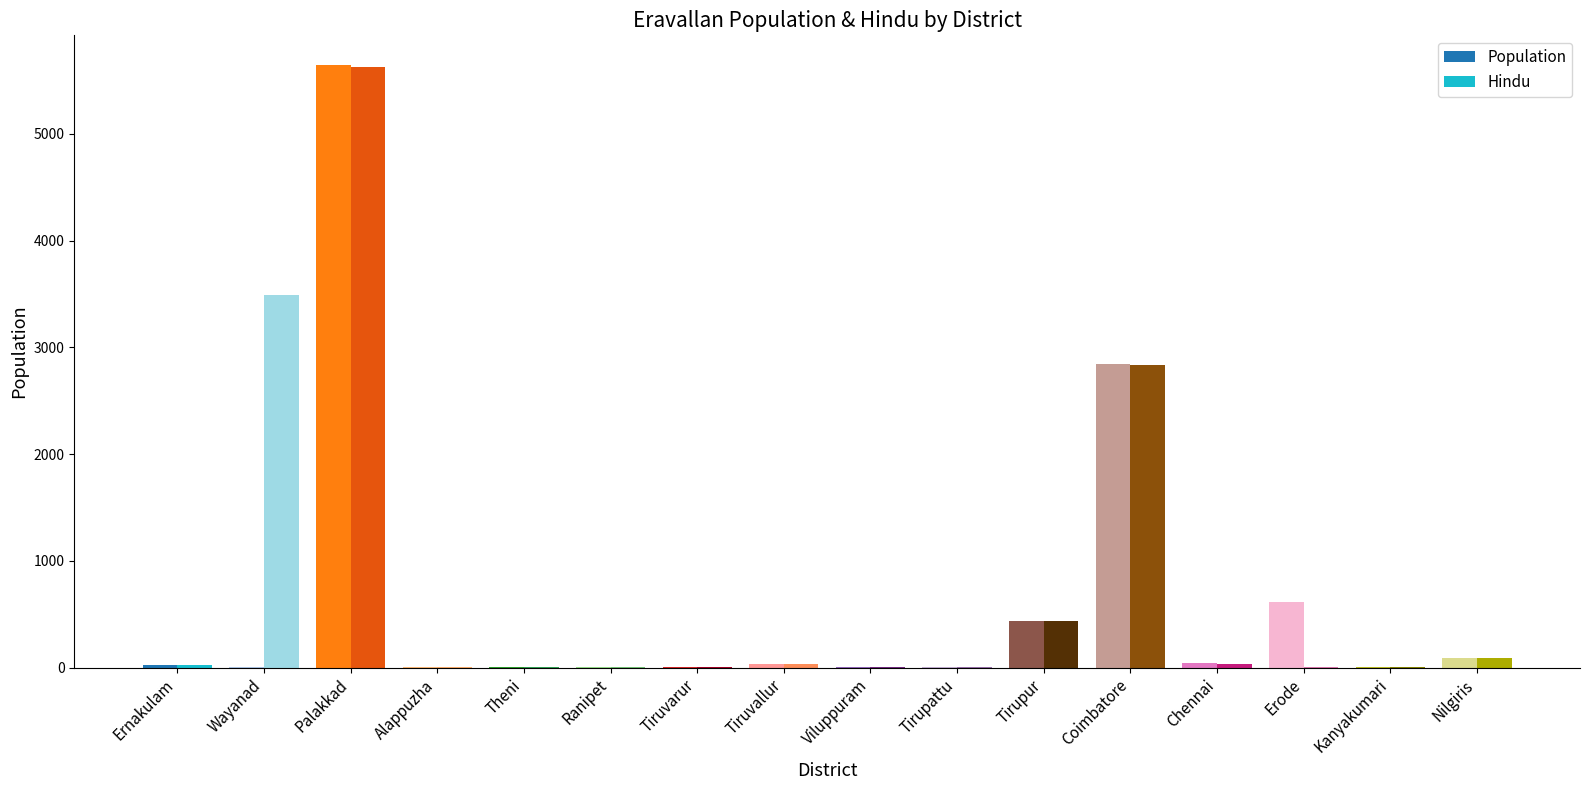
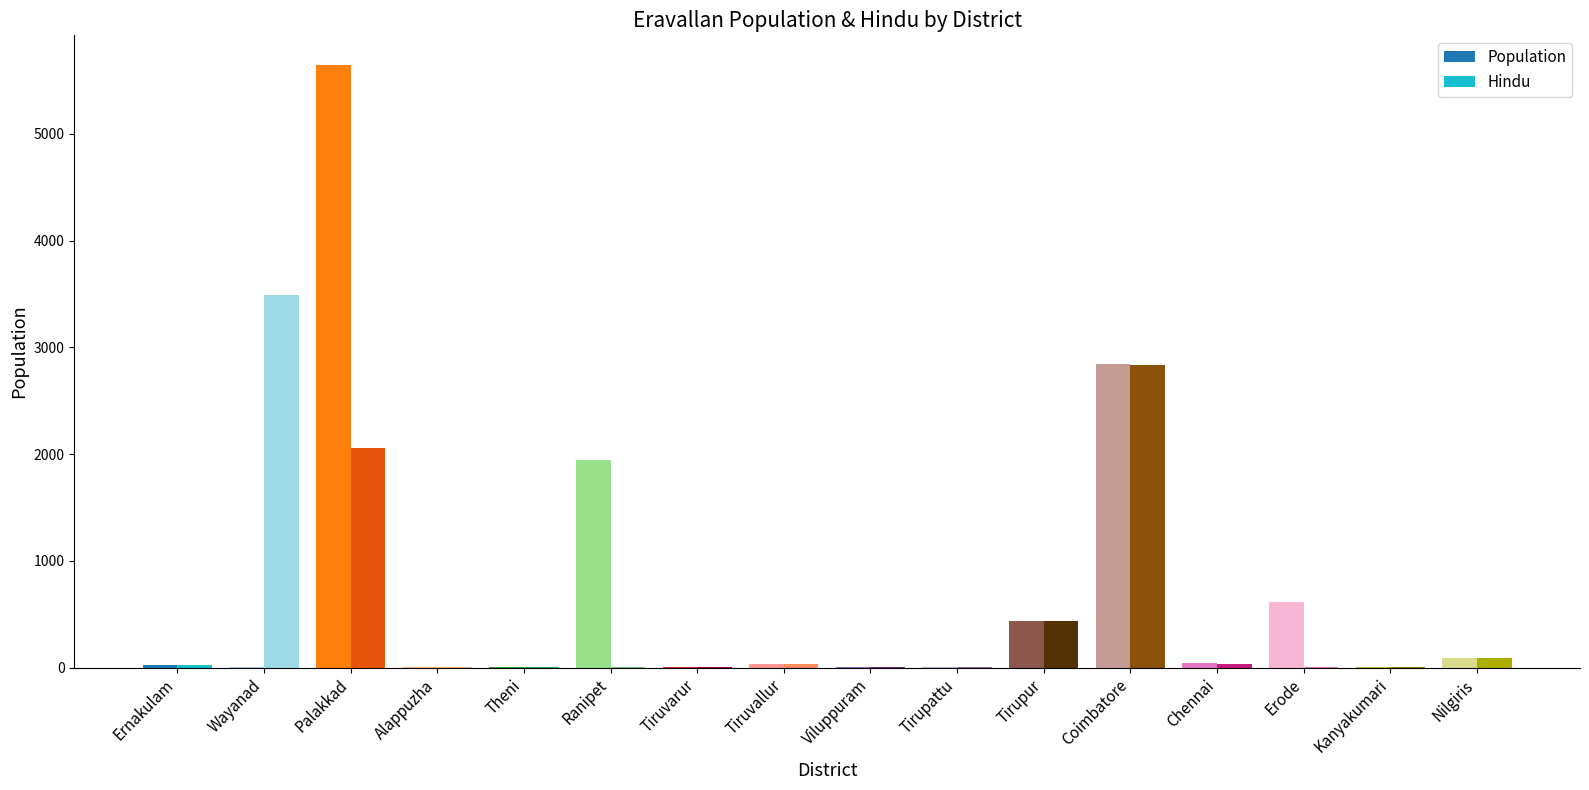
Hindu, Palakkad: 5630 -> 2060
Population, Ranipet: 10 -> 1950
